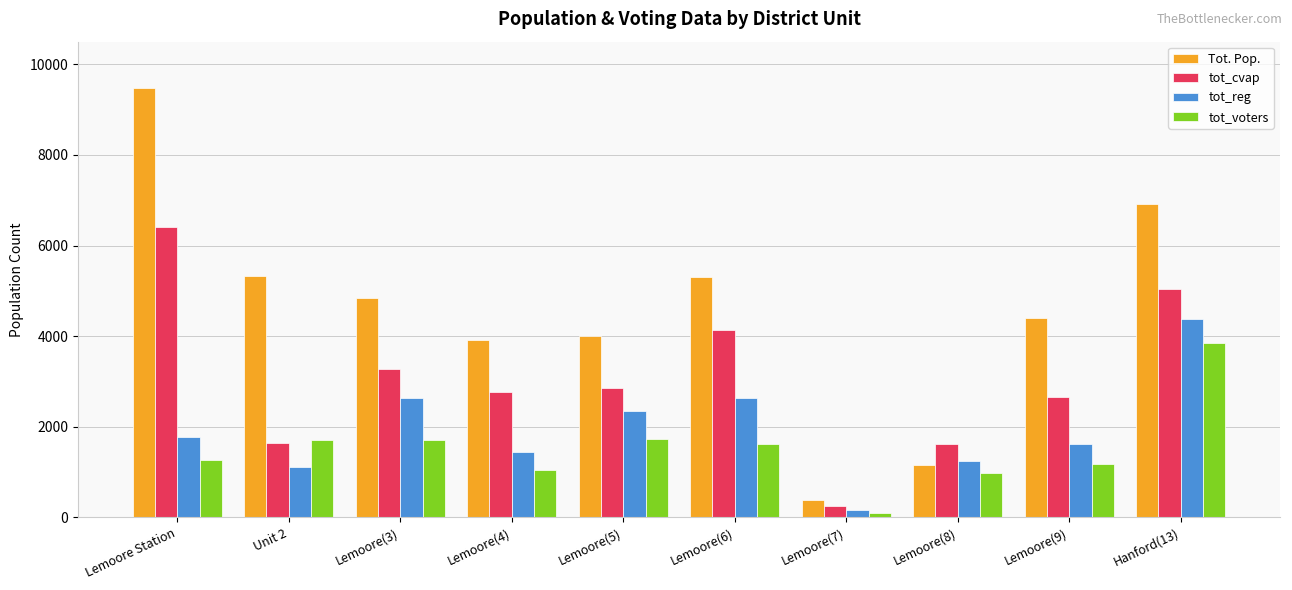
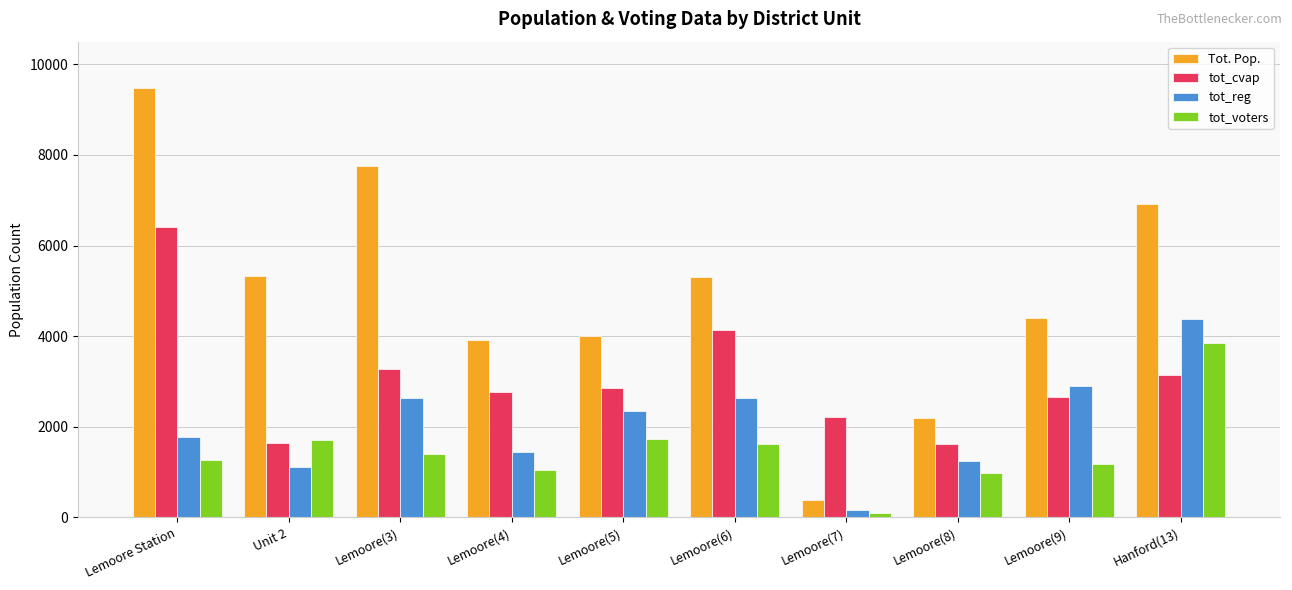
Tot. Pop., Lemoore(3): 4800 -> 7800
tot_voters, Lemoore(3): 1700 -> 1400
tot_cvap, Lemoore(7): 300 -> 2200
Tot. Pop., Lemoore(8): 1200 -> 2200
tot_reg, Lemoore(9): 1600 -> 2900
tot_cvap, Hanford(13): 5000 -> 3100
